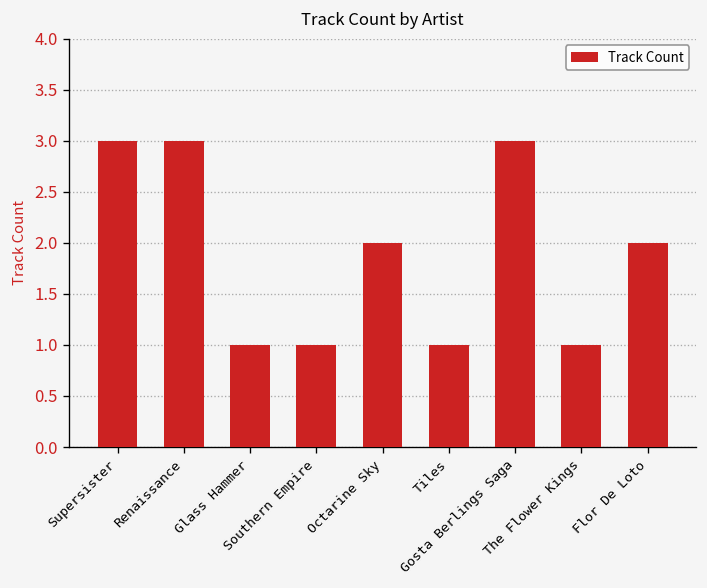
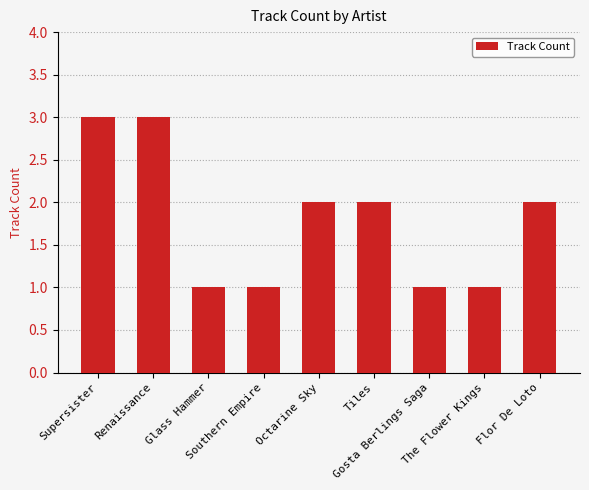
Tiles: 1 -> 2
Gosta Berlings Saga: 3 -> 1
